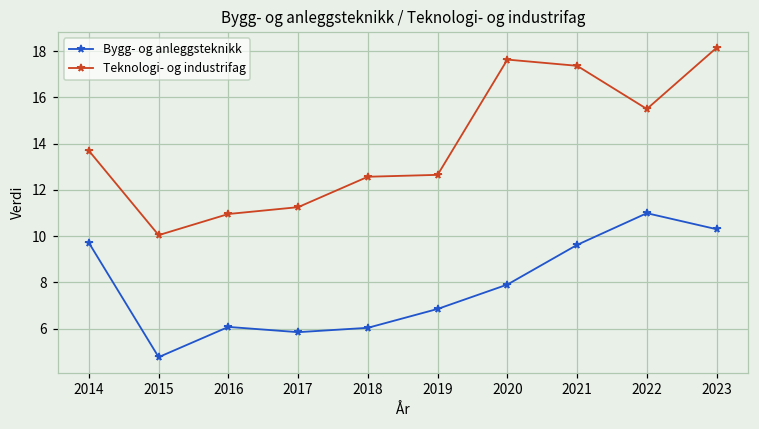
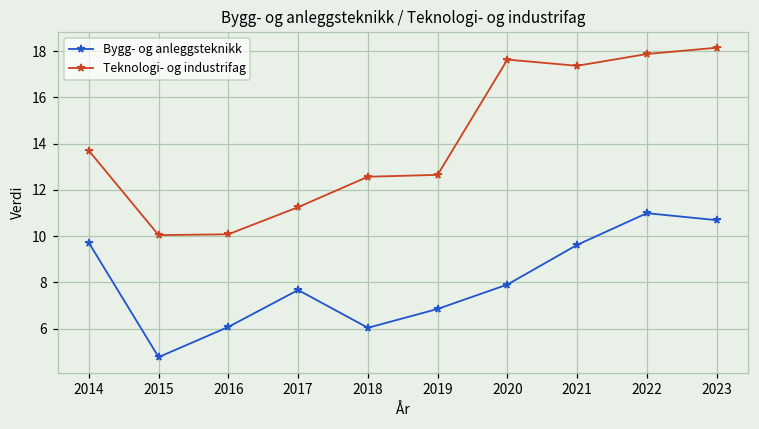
Teknologi- og industrifag, 2016: 11.0 -> 10.1
Bygg- og anleggsteknikk, 2017: 5.9 -> 7.7
Teknologi- og industrifag, 2022: 15.5 -> 17.9
Bygg- og anleggsteknikk, 2023: 10.3 -> 10.7
